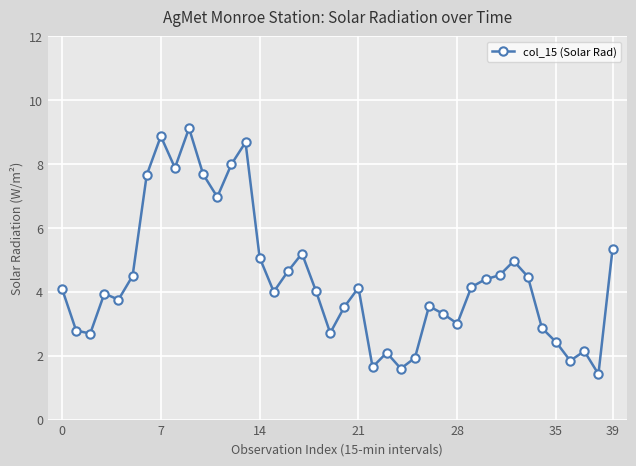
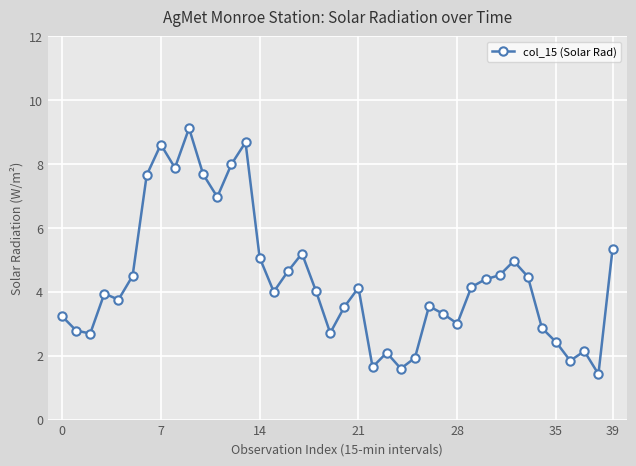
0: 4.1 -> 3.2
7: 8.9 -> 8.6
